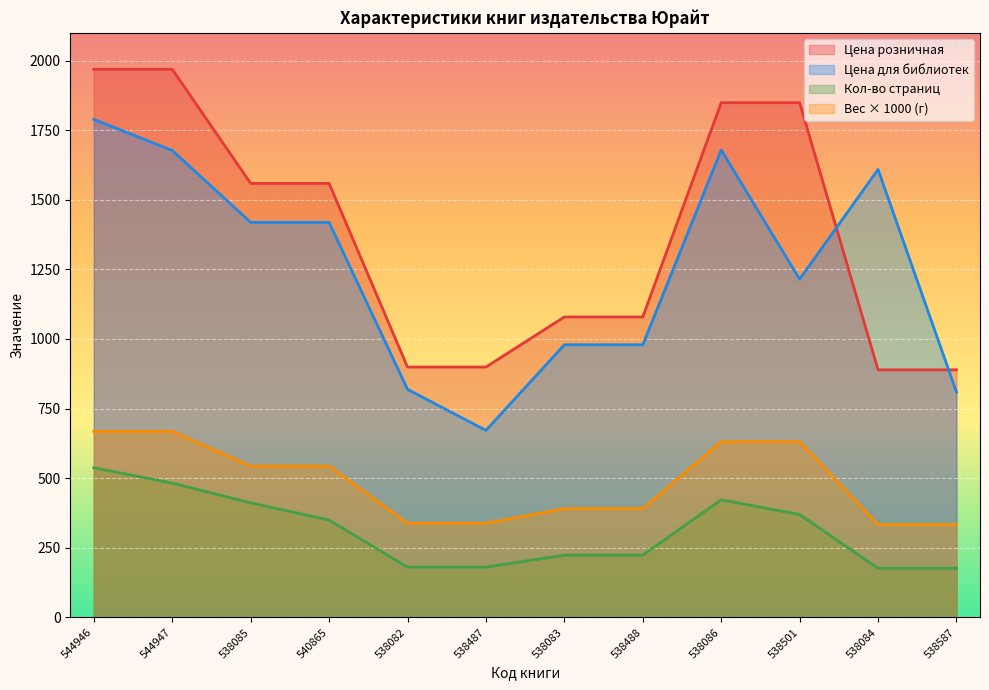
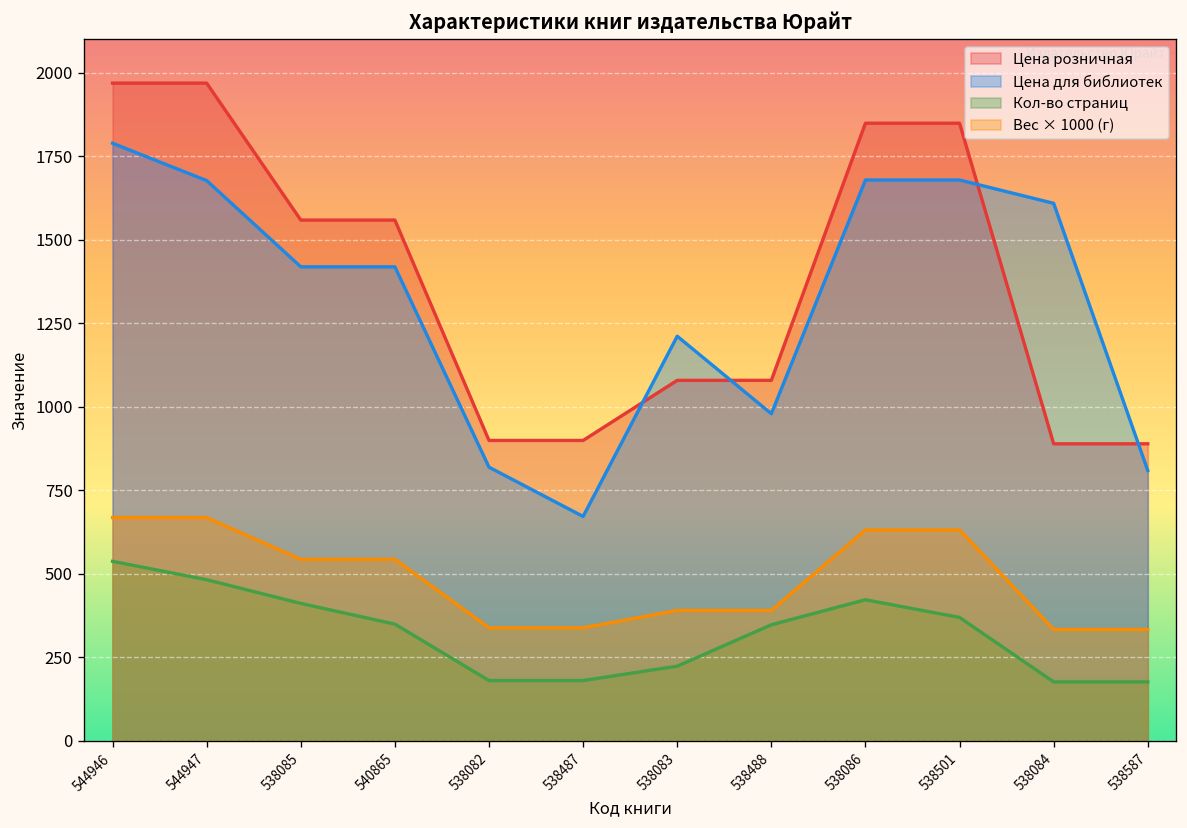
Цена для библиотек, 538083: 980 -> 1210
Кол-во страниц, 538488: 220 -> 350
Цена для библиотек, 538501: 1210 -> 1680
